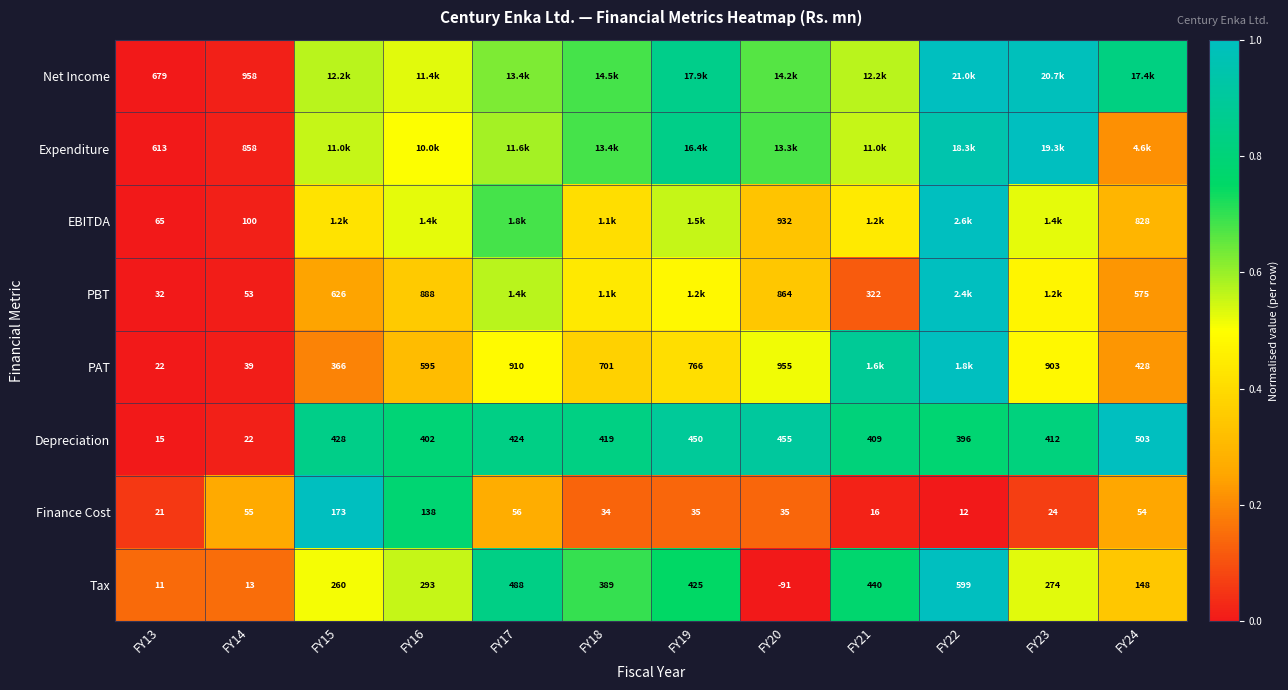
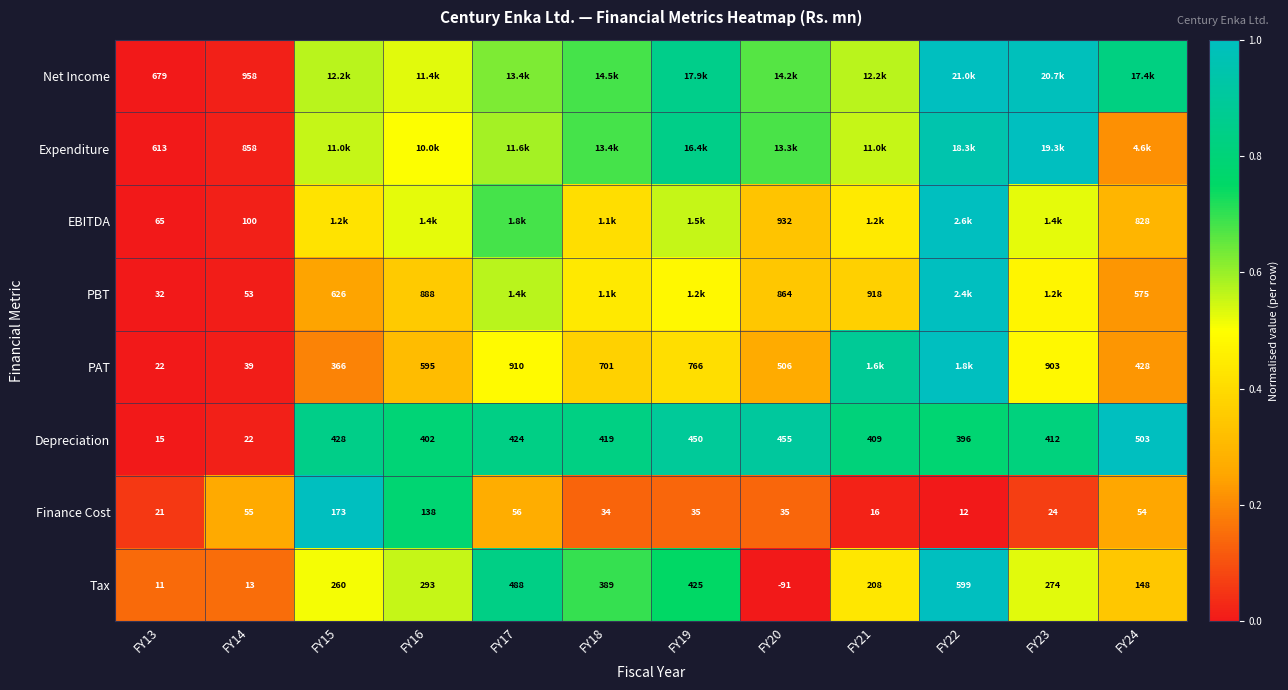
PBT, FY21: 322 -> 918
PAT, FY20: 955 -> 506
Tax, FY21: 440 -> 208
